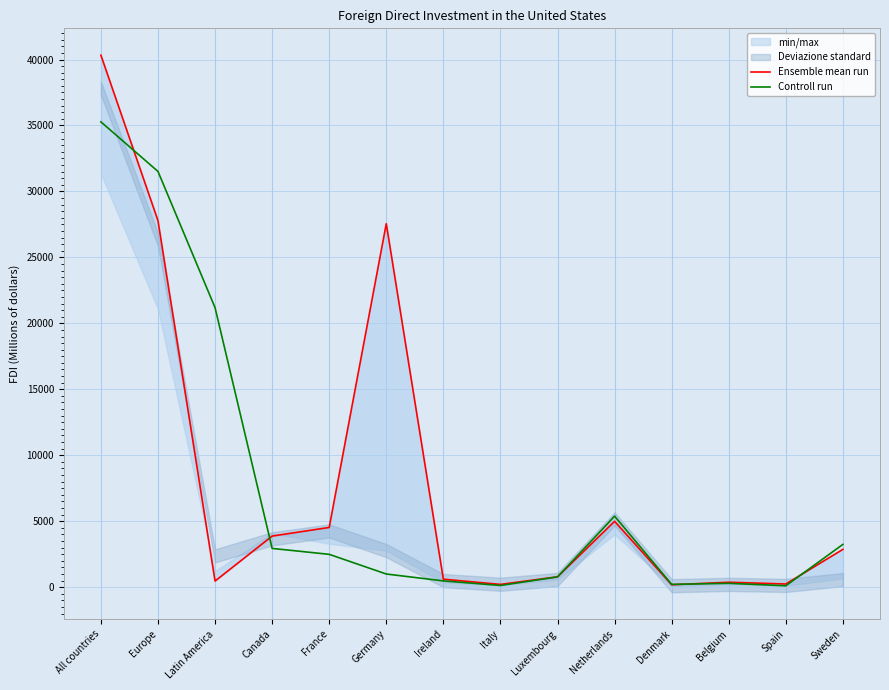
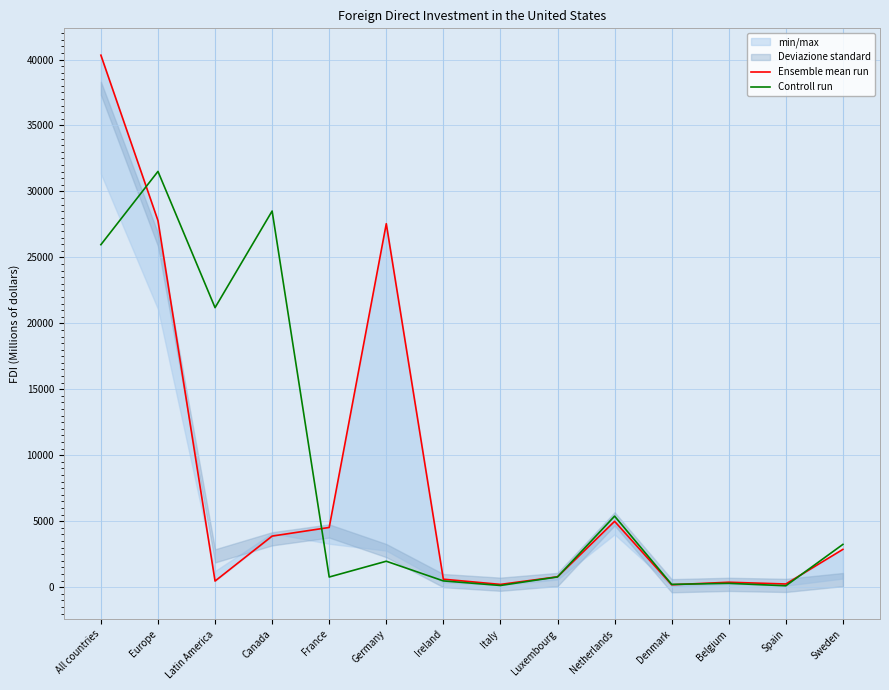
Controll run, All countries: 35300 -> 26000
Controll run, Canada: 2900 -> 28500
Controll run, France: 2500 -> 800
Controll run, Germany: 1000 -> 2000
